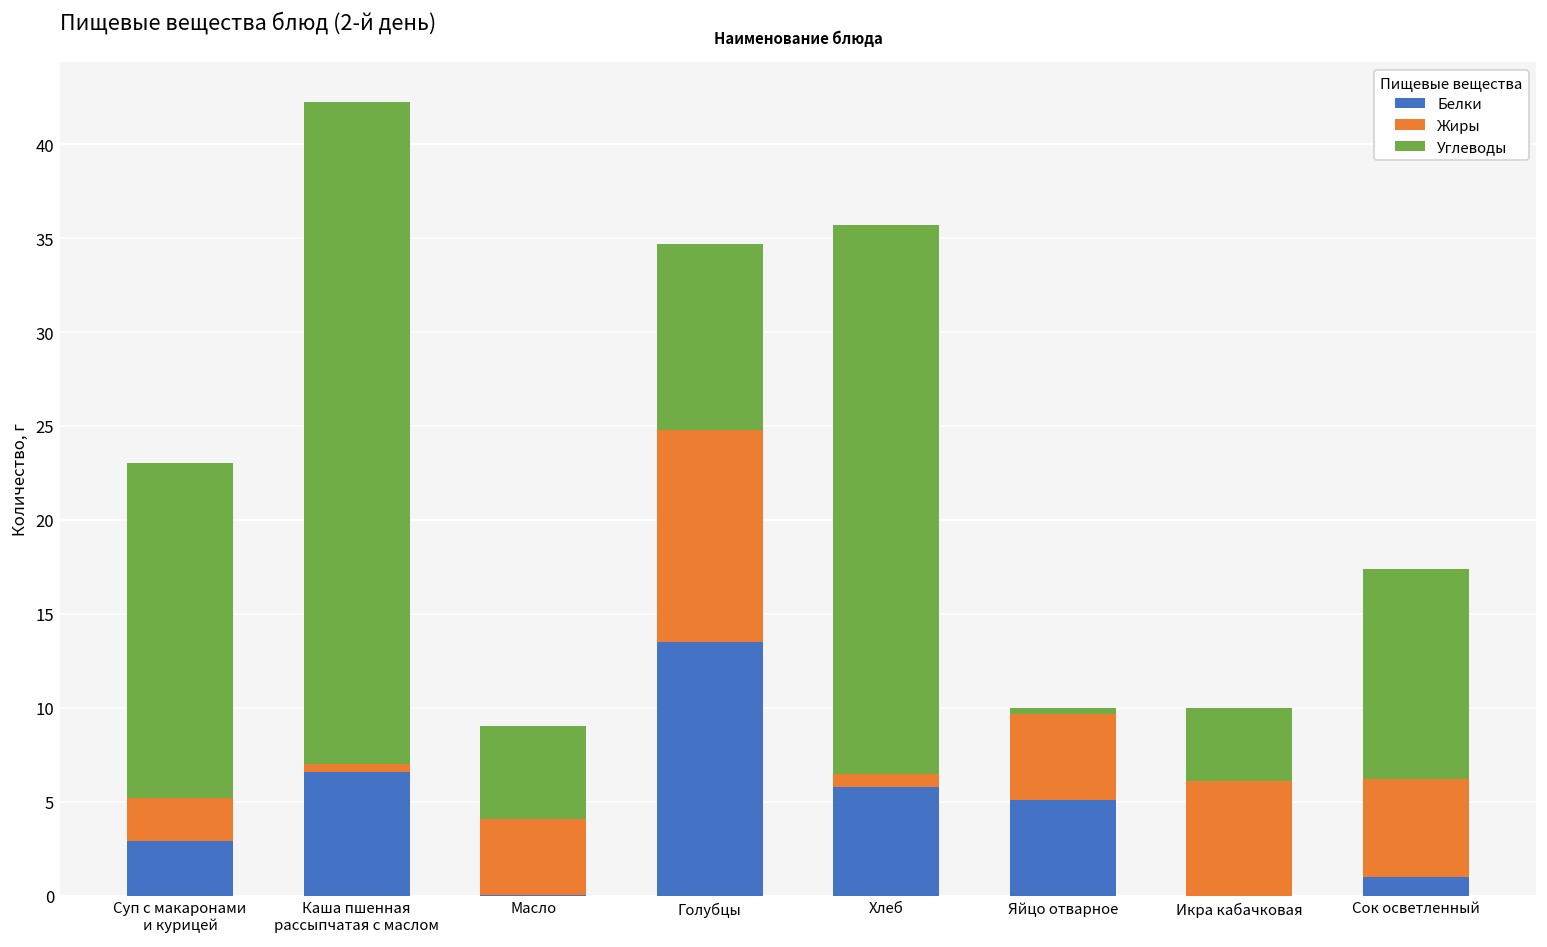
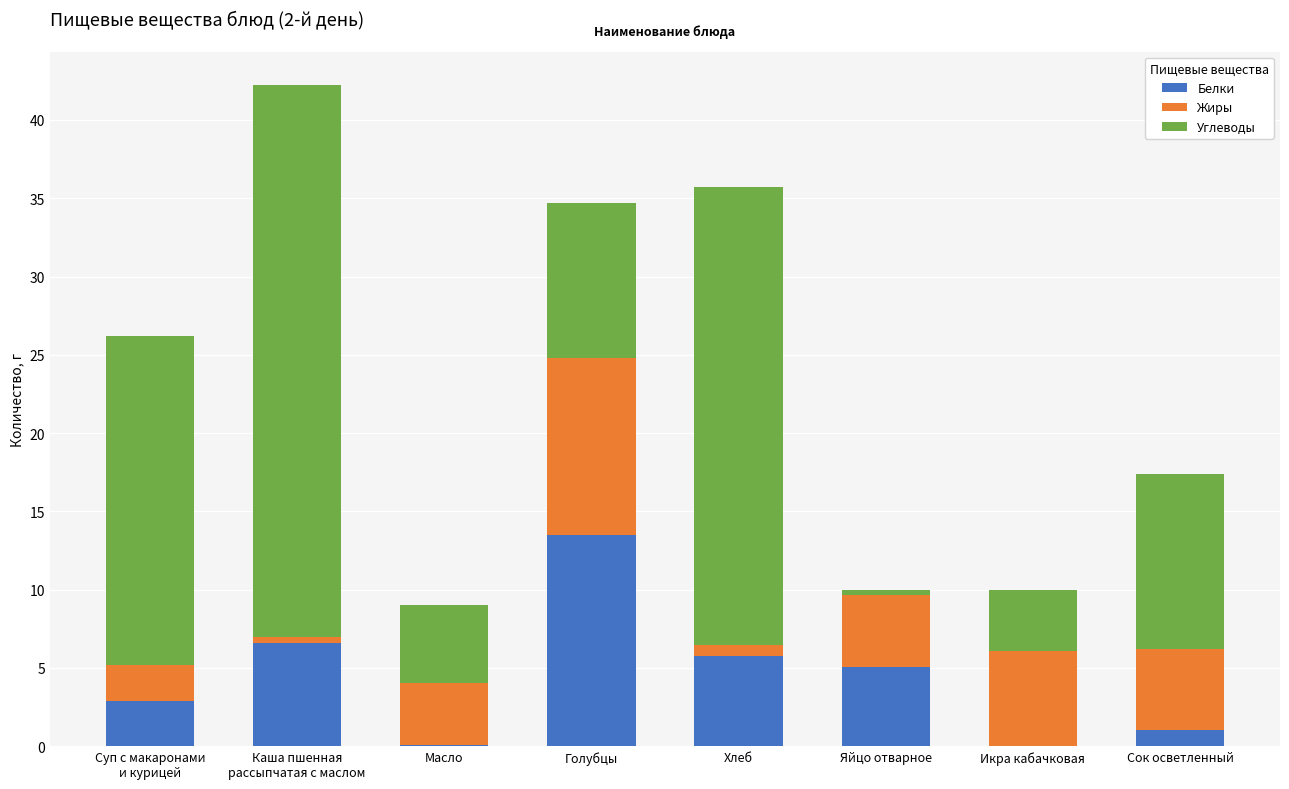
Углеводы, Суп с макаронами и курицей: 17.8 -> 21.0
